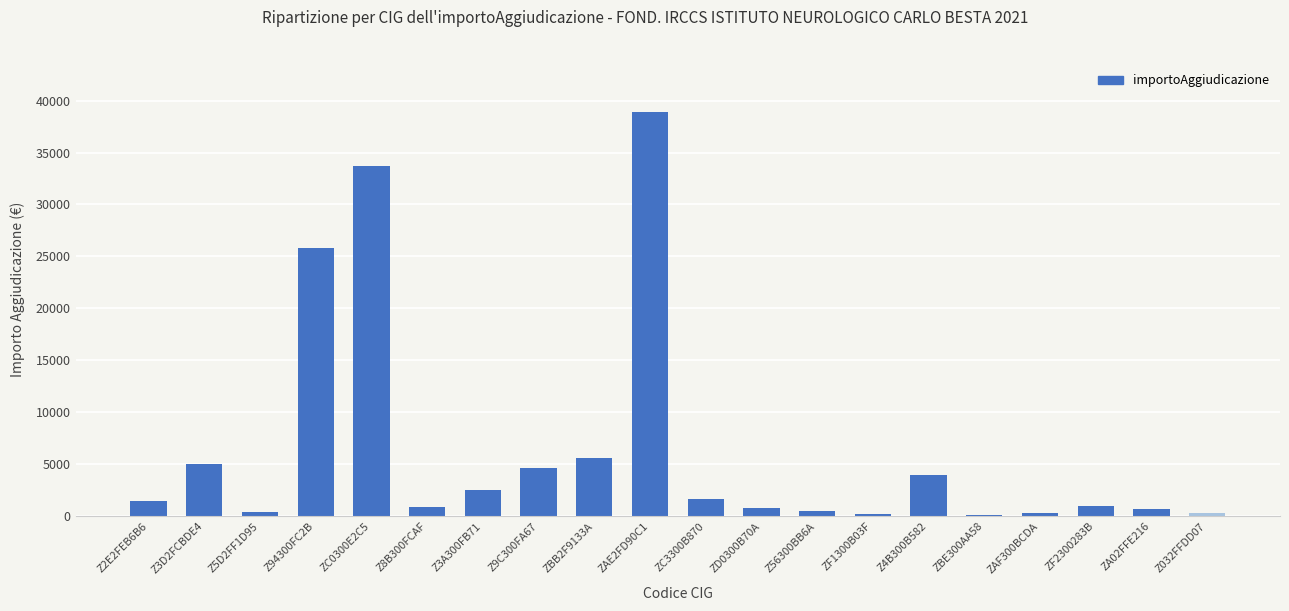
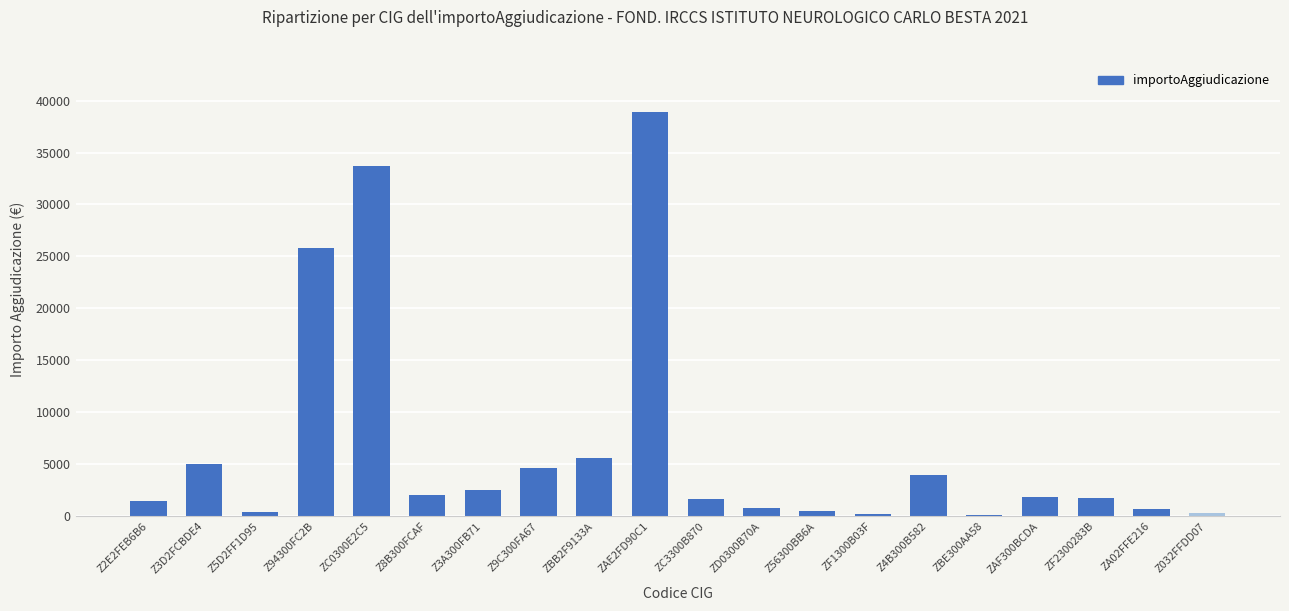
Z8B300FCAF: 900 -> 2000
ZAF300BCDA: 400 -> 1800
ZF2300283B: 1000 -> 1800
